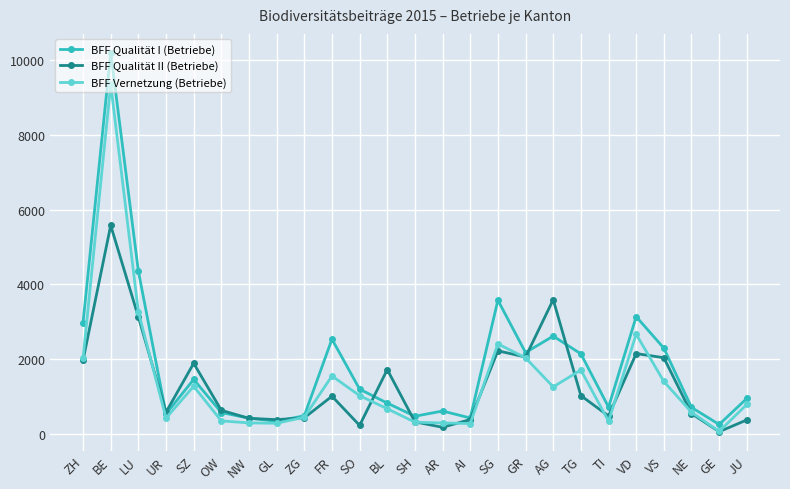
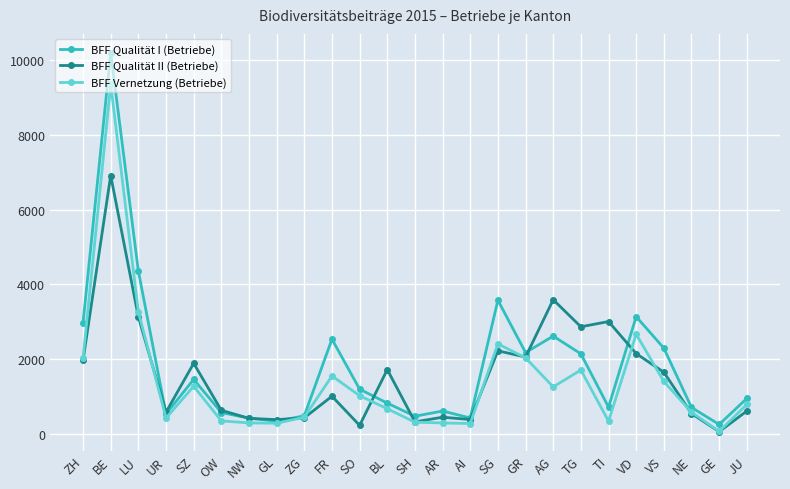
BFF Qualität II (Betriebe), BE: 5600 -> 6900
BFF Qualität II (Betriebe), AR: 200 -> 500
BFF Qualität II (Betriebe), TG: 1000 -> 2900
BFF Qualität II (Betriebe), TI: 500 -> 3000
BFF Qualität II (Betriebe), VS: 2000 -> 1700
BFF Qualität II (Betriebe), JU: 400 -> 600
